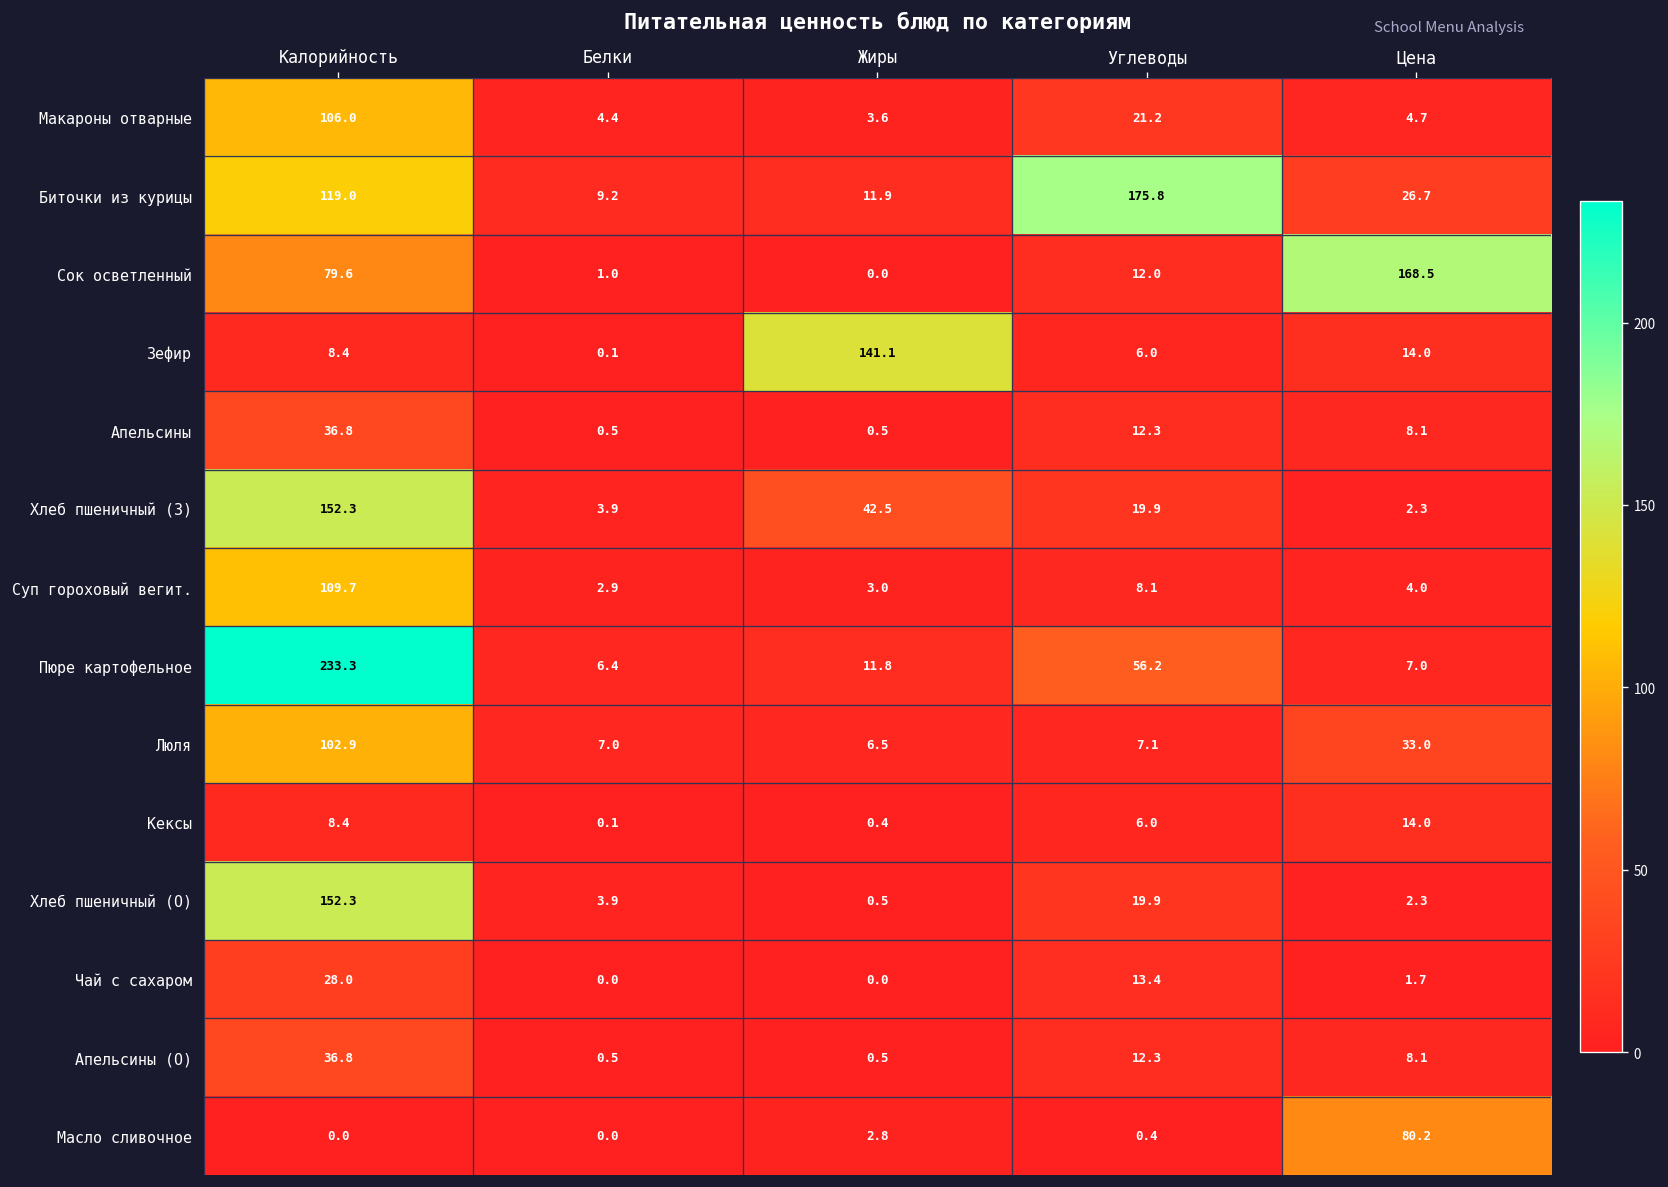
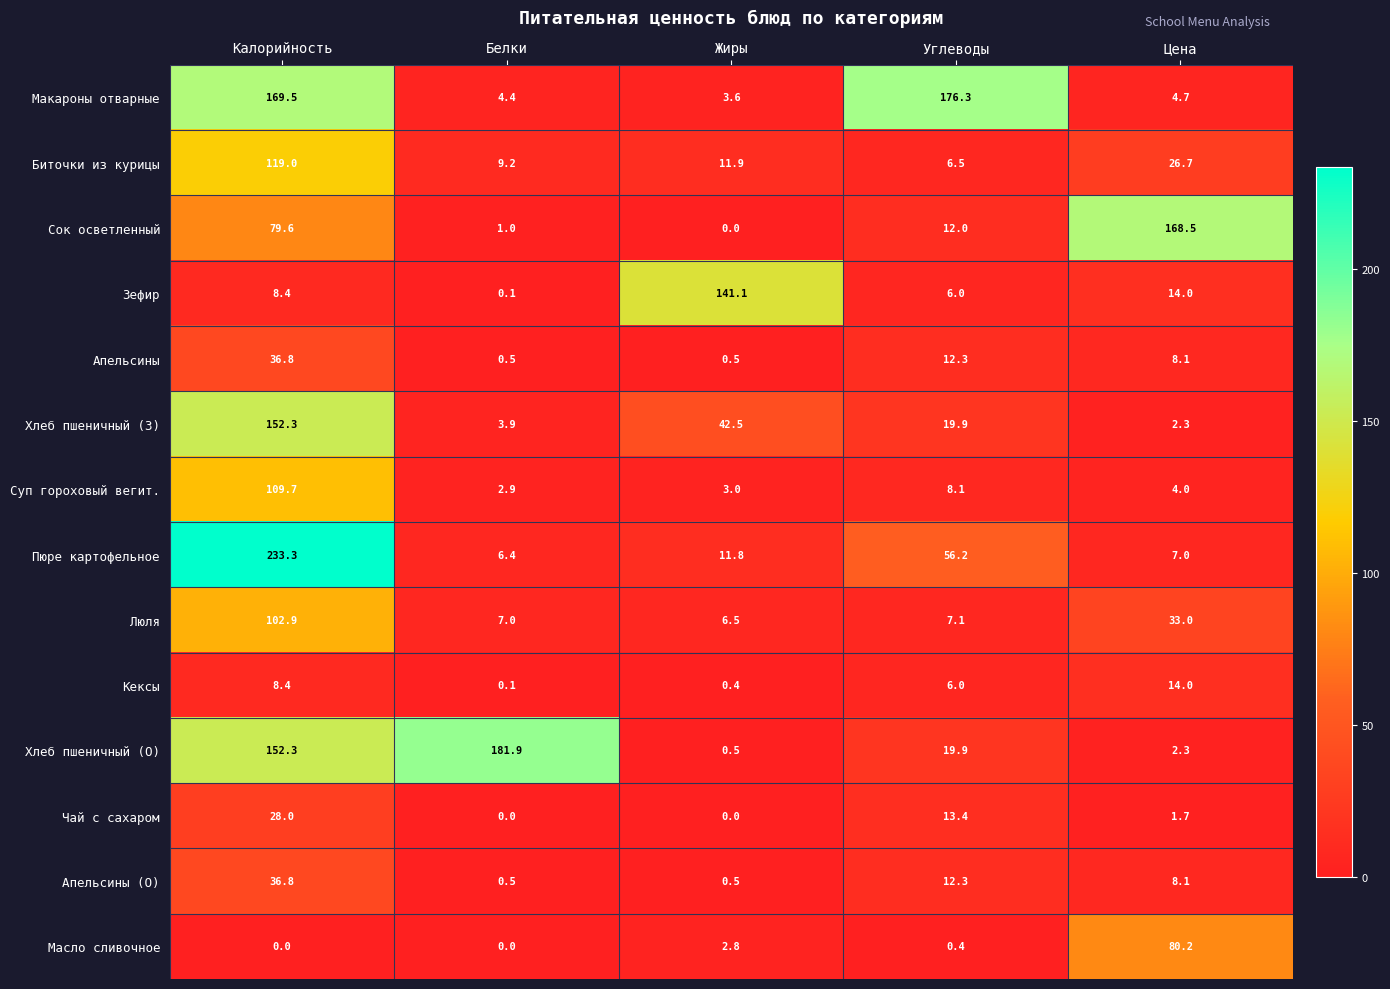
Макароны отварные, Калорийность: 106.0 -> 169.5
Макароны отварные, Углеводы: 21.2 -> 176.3
Биточки из курицы, Углеводы: 175.8 -> 6.5
Хлеб пшеничный (О), Белки: 3.9 -> 181.9
